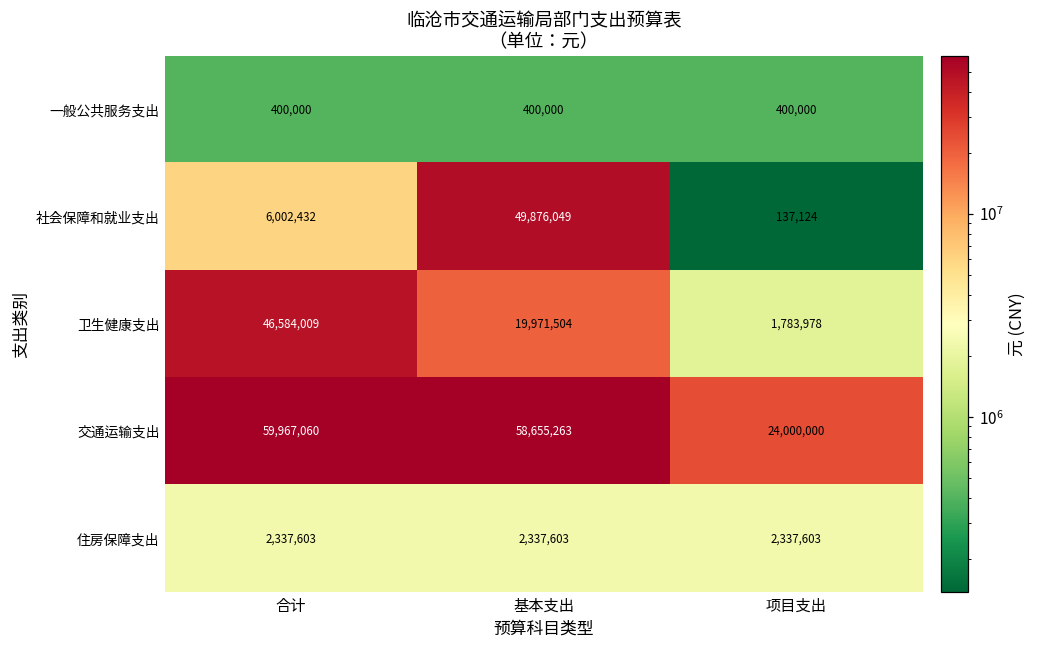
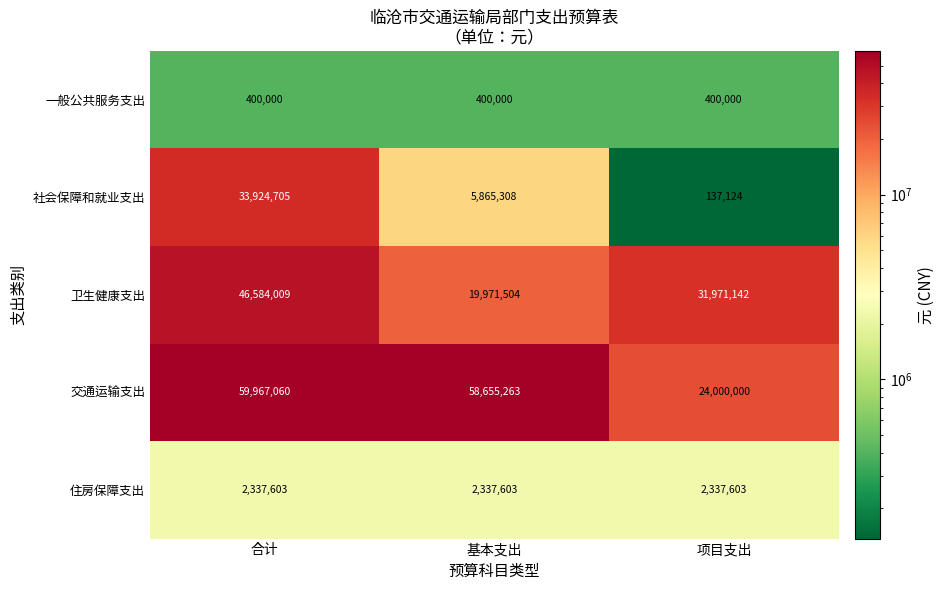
社会保障和就业支出, 合计: 6,002,432 -> 33,924,705
社会保障和就业支出, 基本支出: 49,876,049 -> 5,865,308
卫生健康支出, 项目支出: 1,783,978 -> 31,971,142
